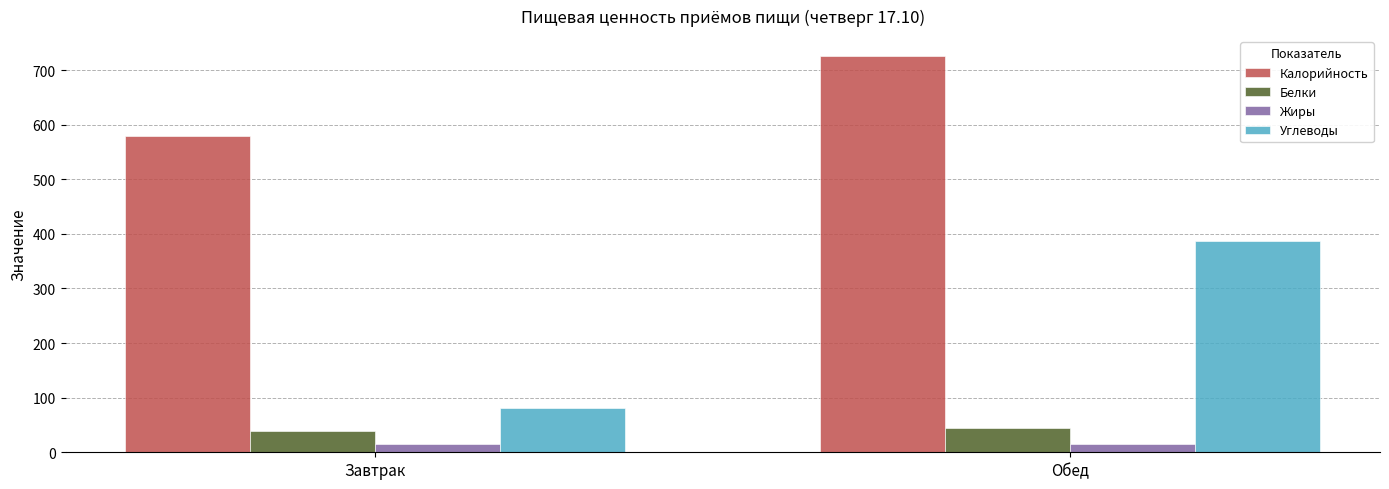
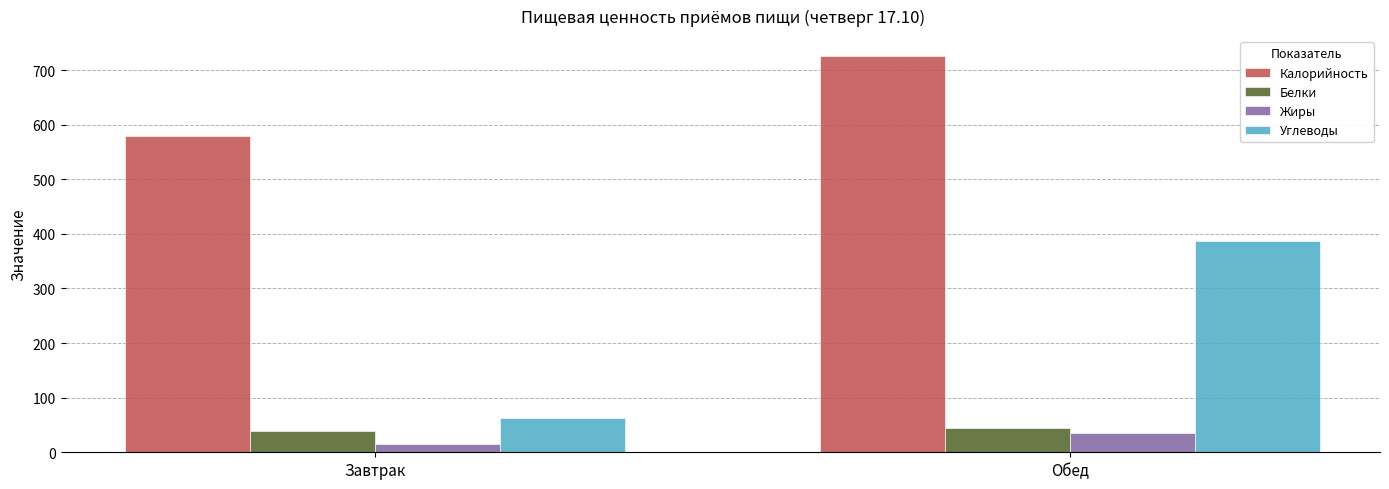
Углеводы, Завтрак: 80 -> 60
Жиры, Обед: 20 -> 40
